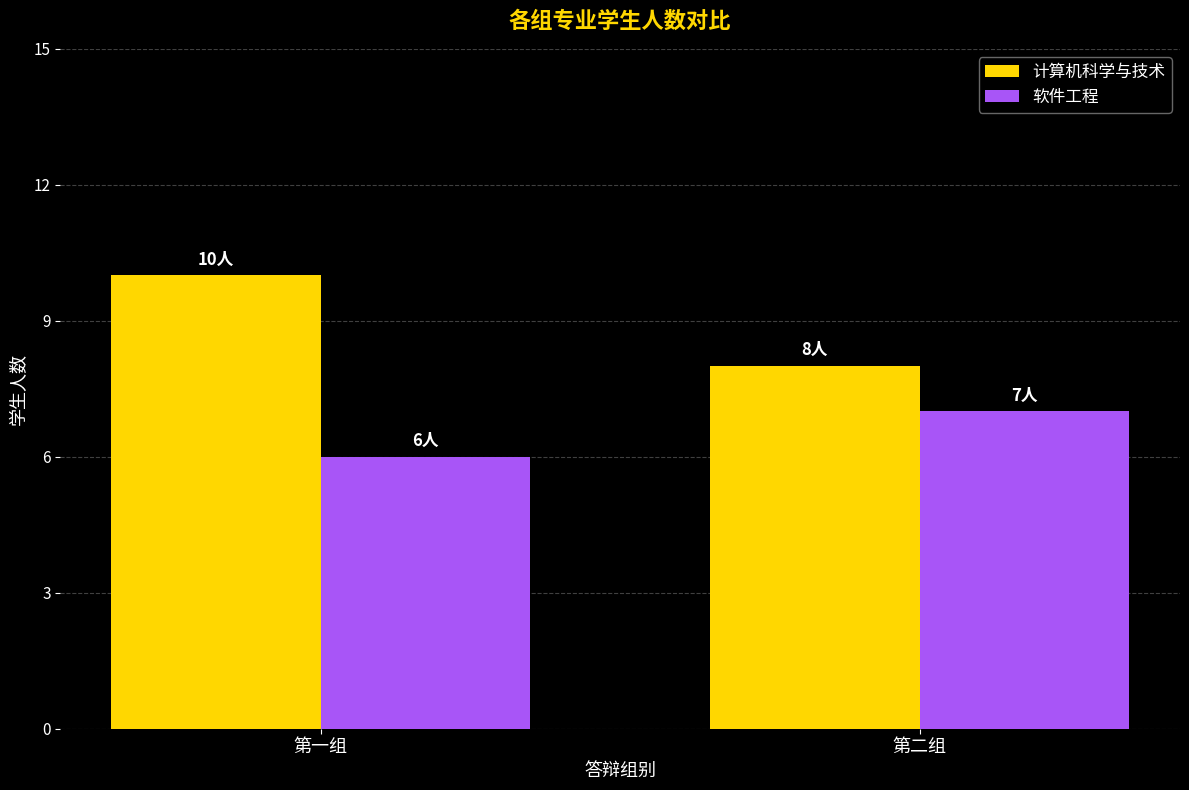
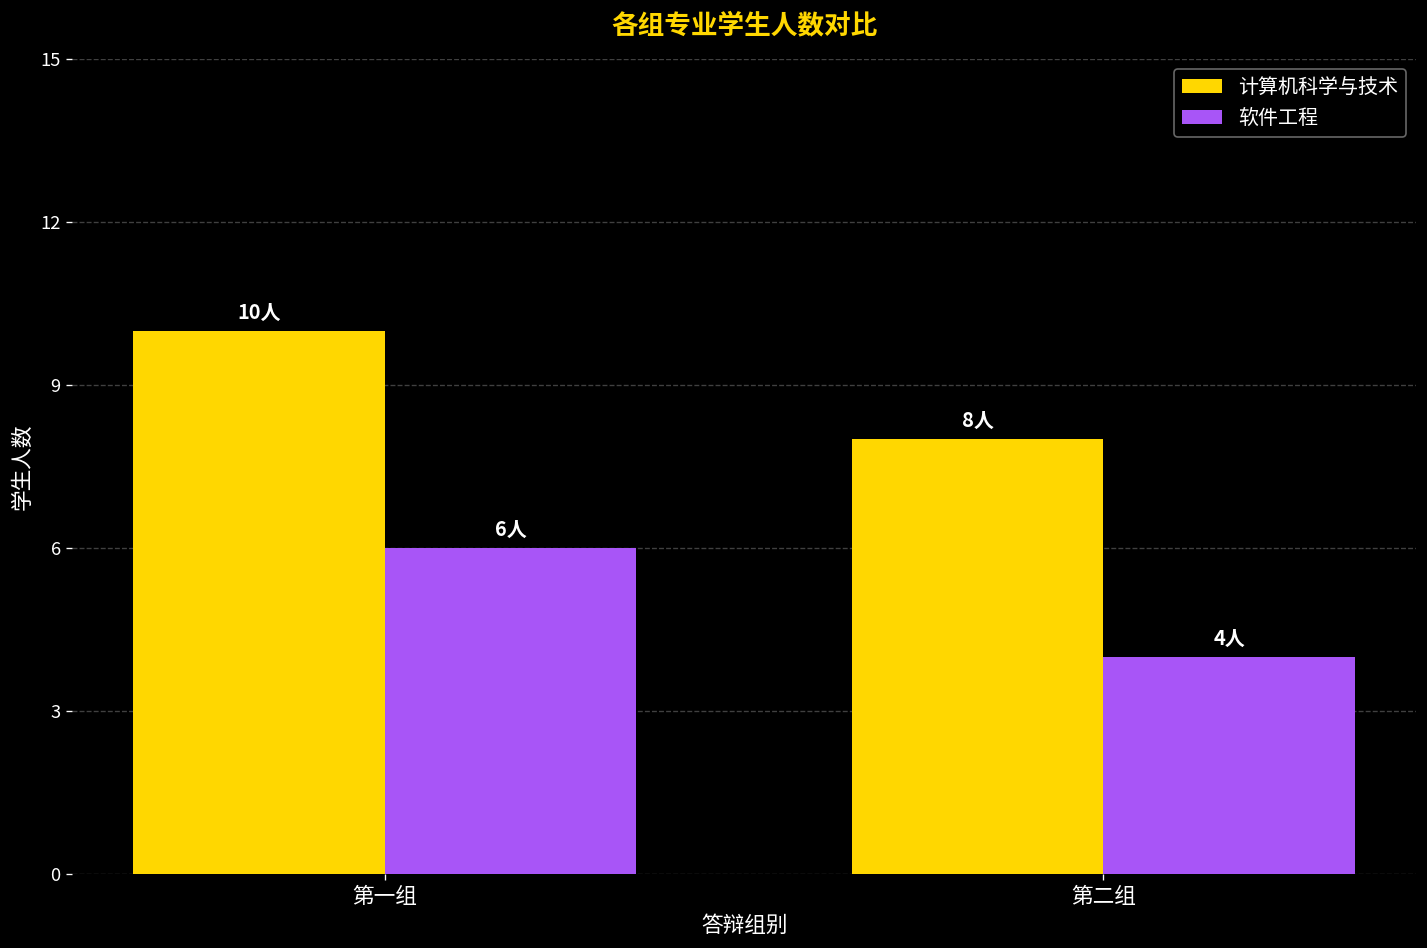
软件工程, 第二组: 7人 -> 4人
